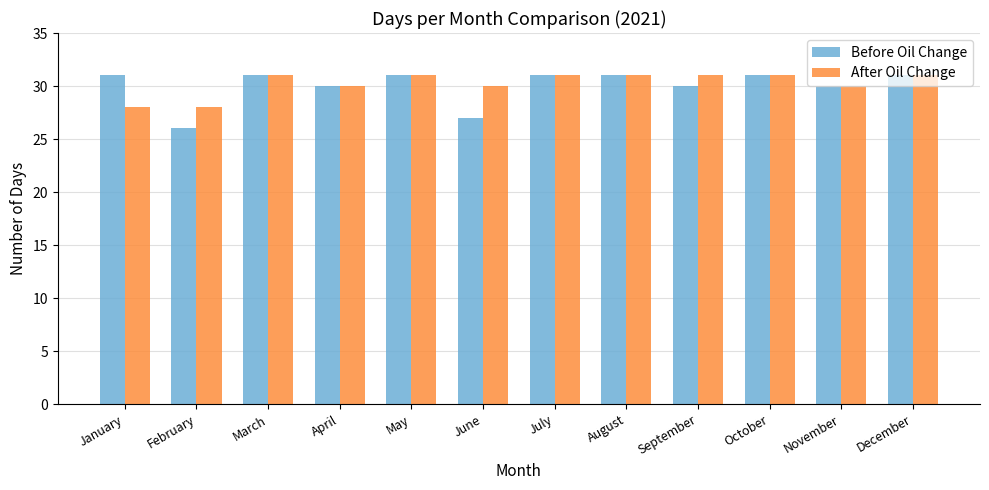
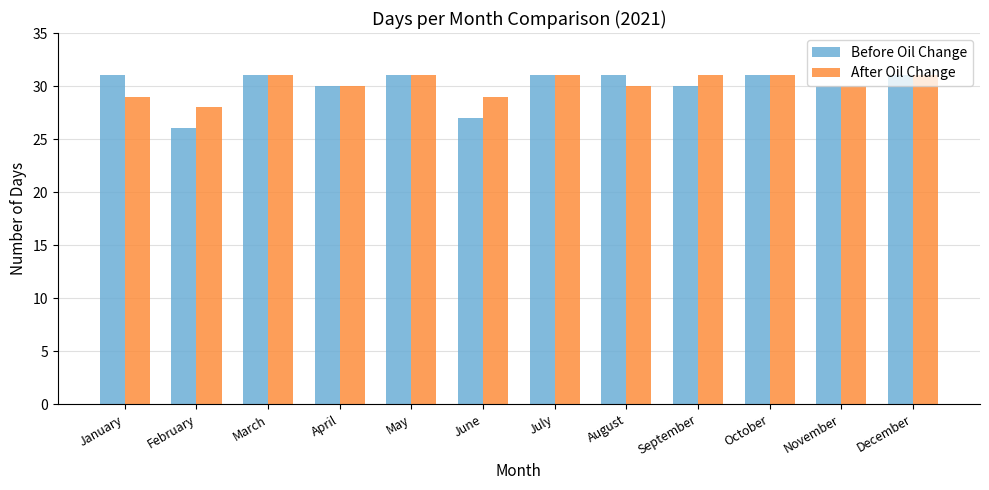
After Oil Change, January: 28 -> 29
After Oil Change, June: 30 -> 29
After Oil Change, August: 31 -> 30
